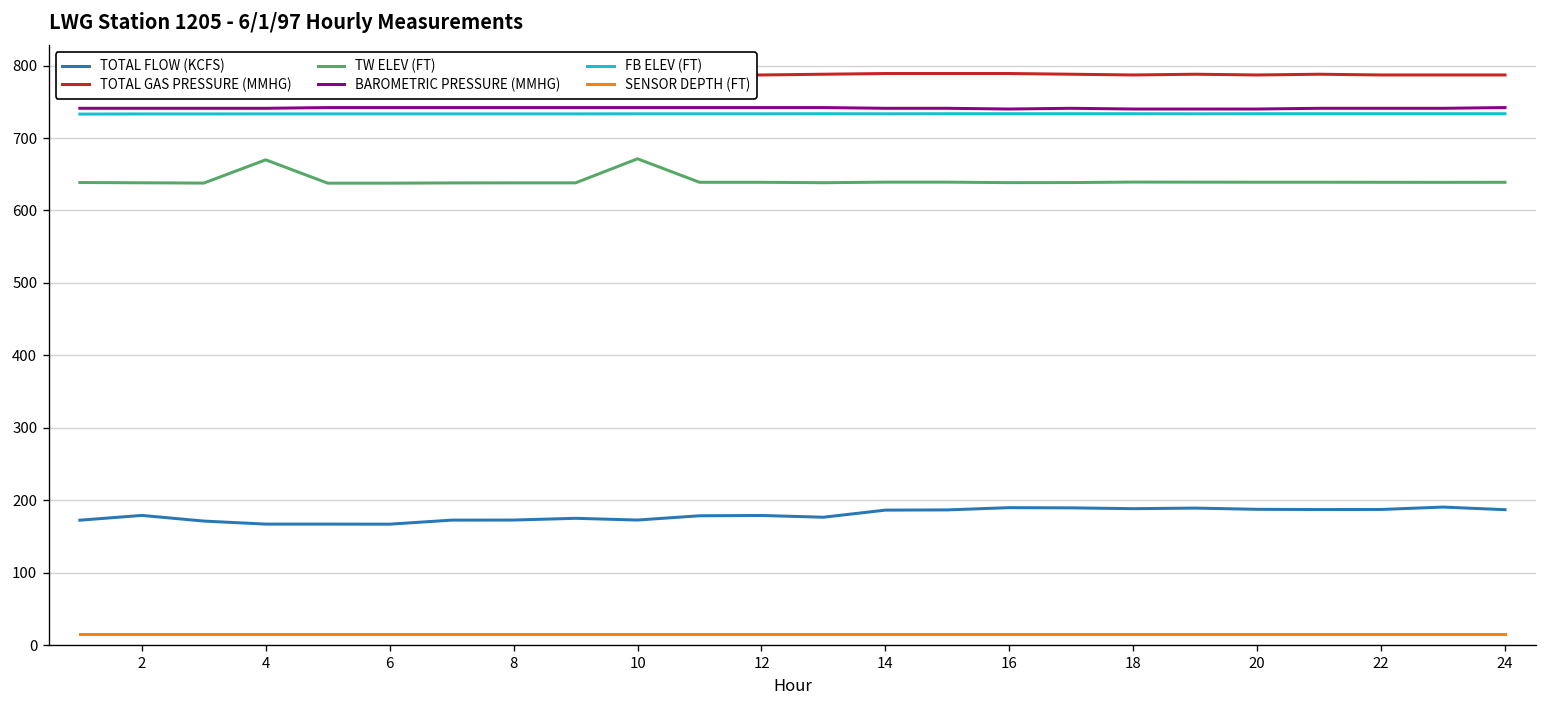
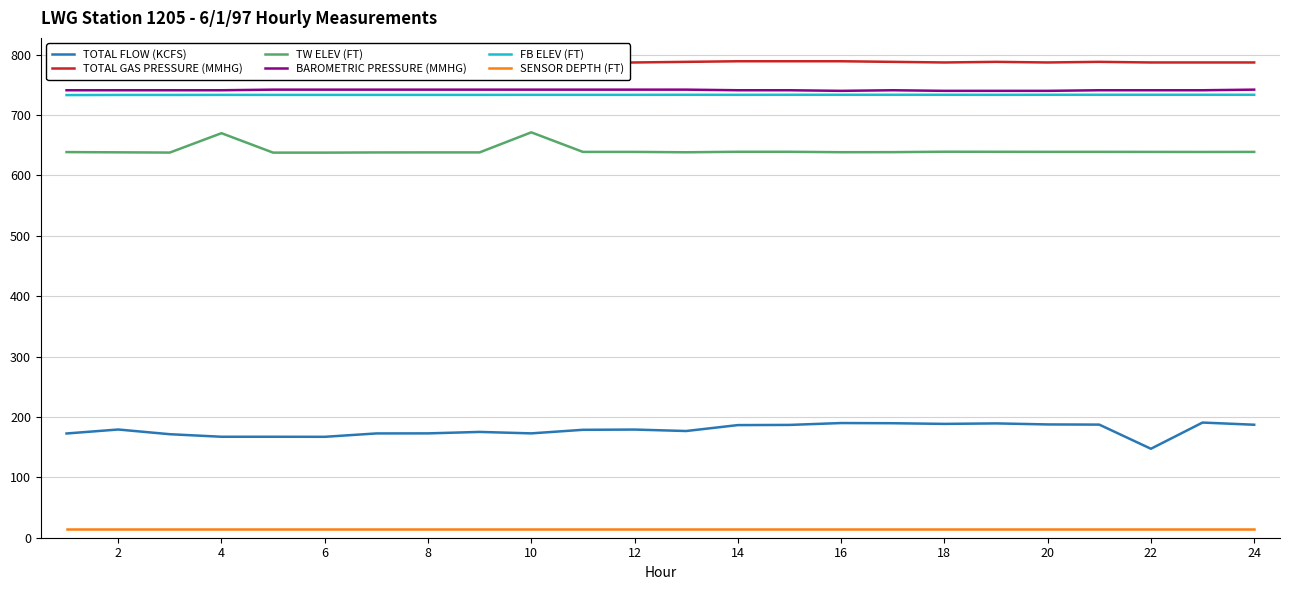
TOTAL FLOW (KCFS), 22: 190 -> 150
